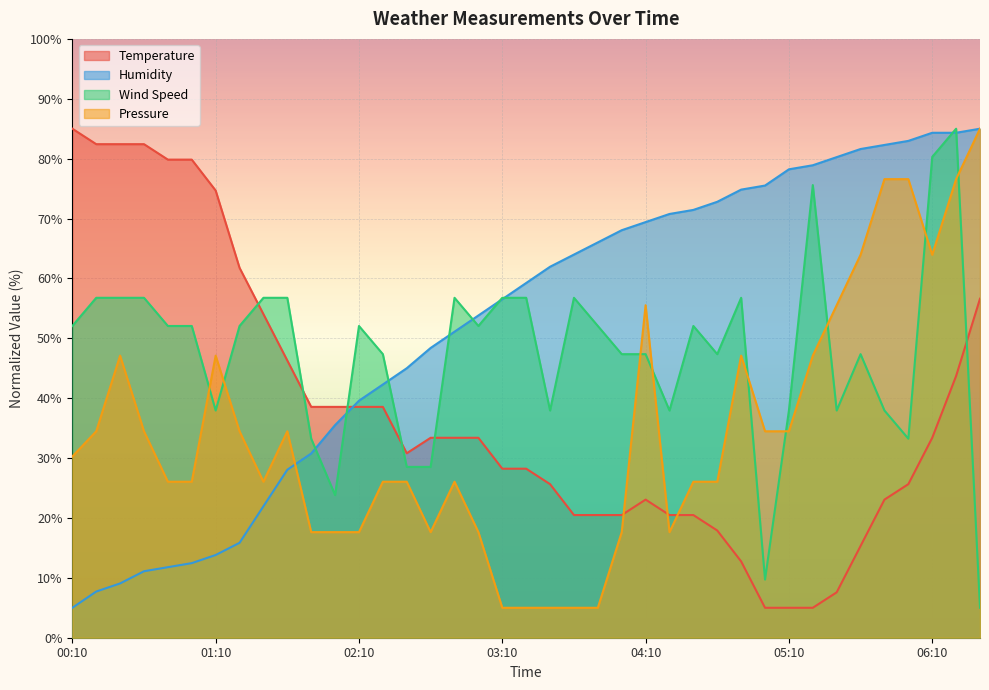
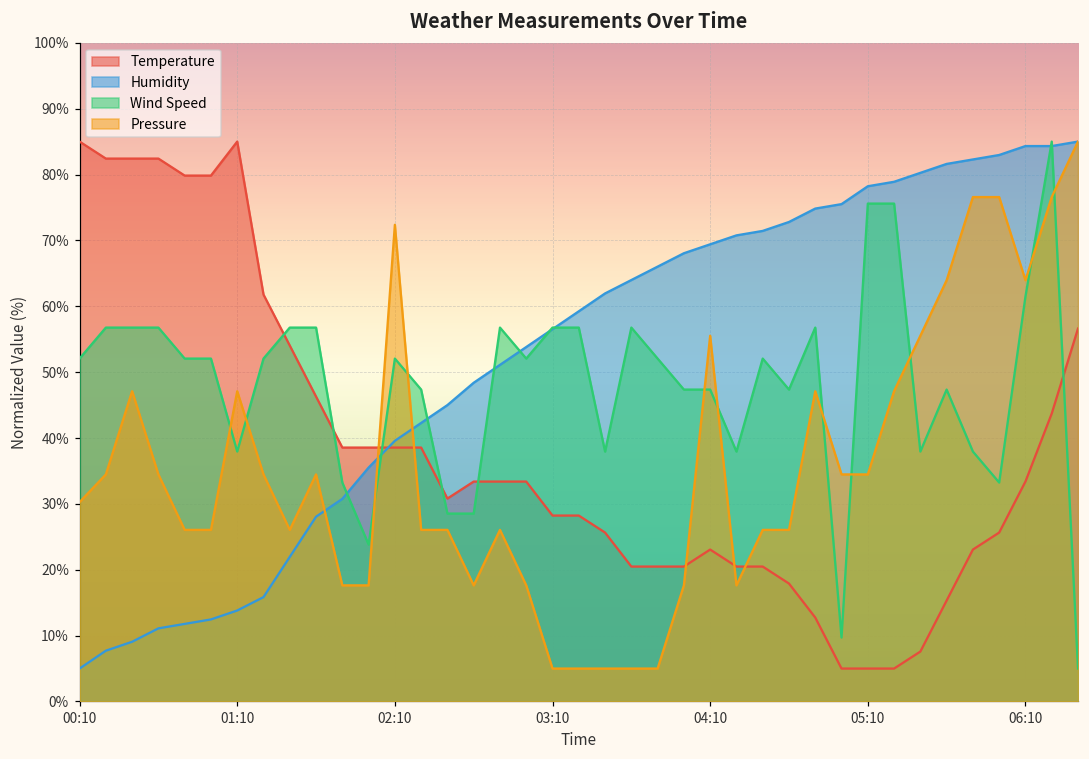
Temperature, 01:10: 75% -> 85%
Pressure, 02:10: 18% -> 72%
Wind Speed, 05:10: 38% -> 76%
Wind Speed, 06:10: 80% -> 61%
